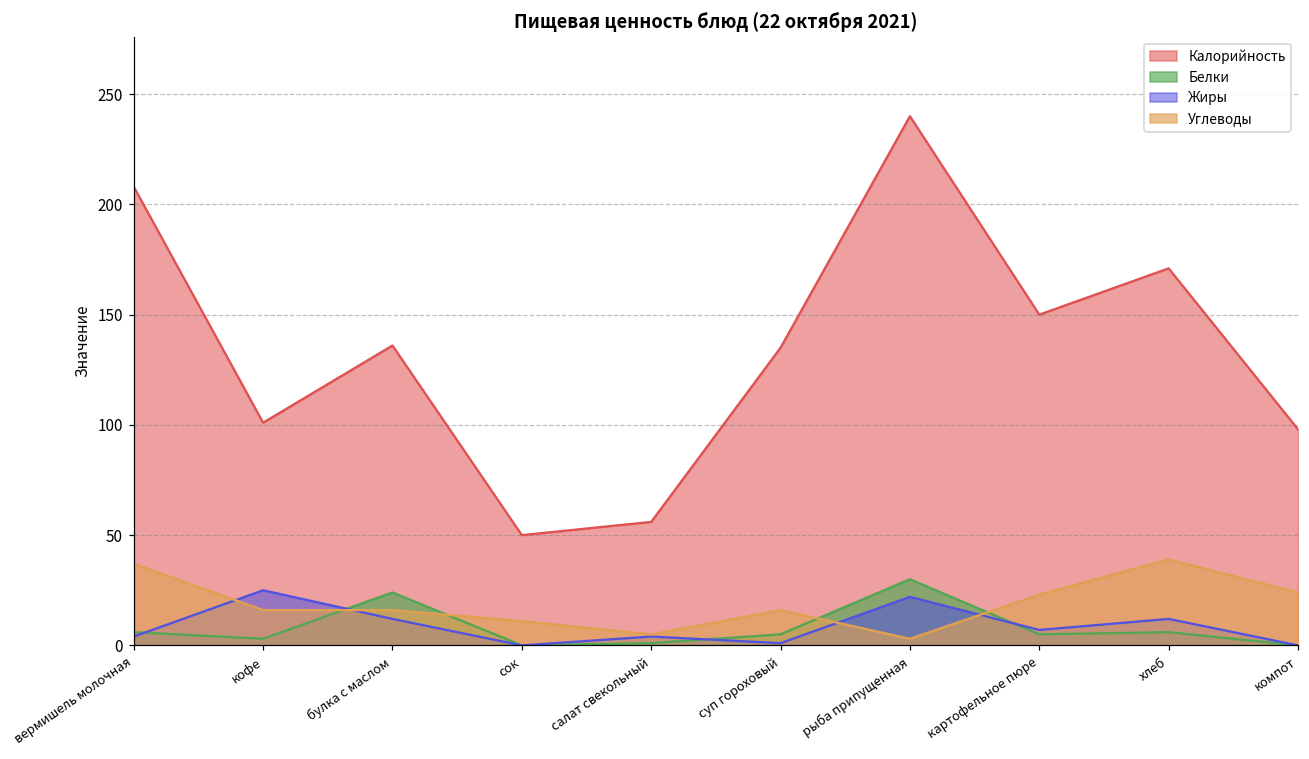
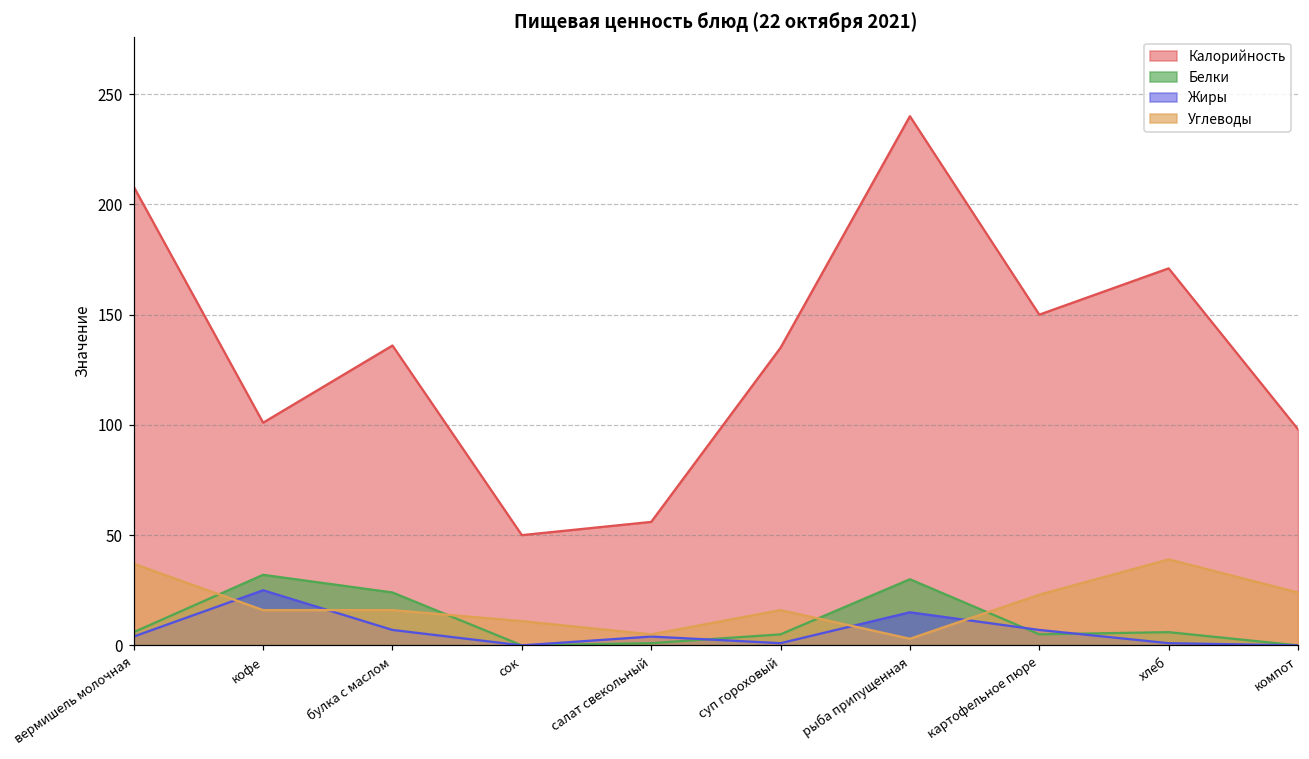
Белки, кофе: 3 -> 32
Жиры, булка с маслом: 12 -> 7
Жиры, рыба припущенная: 22 -> 15
Жиры, хлеб: 12 -> 1
